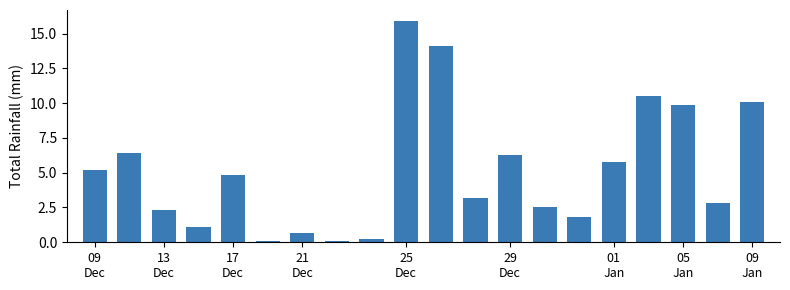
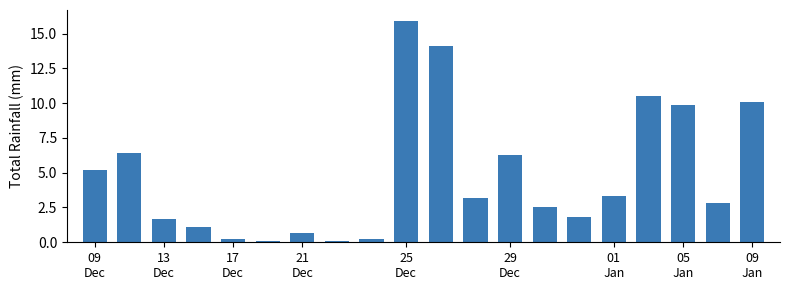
13 Dec: 2.3 -> 1.7
17 Dec: 4.8 -> 0.2
01 Jan: 5.8 -> 3.3
